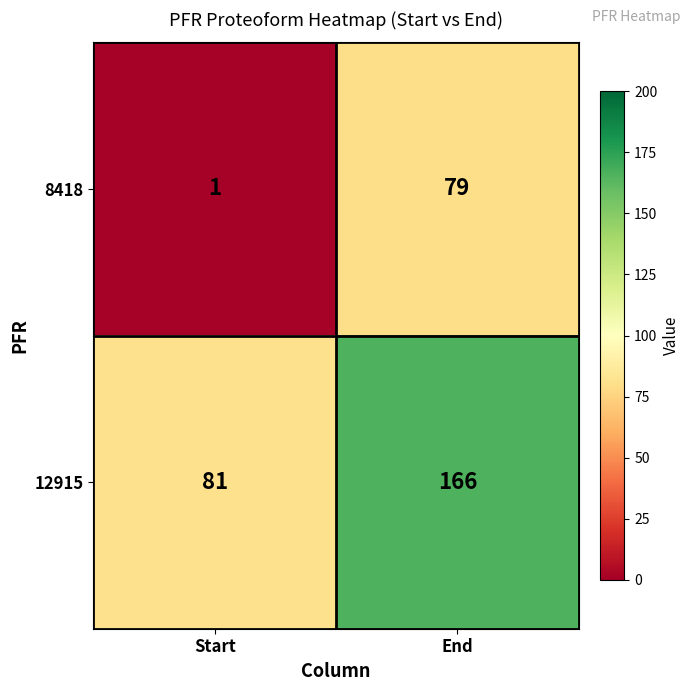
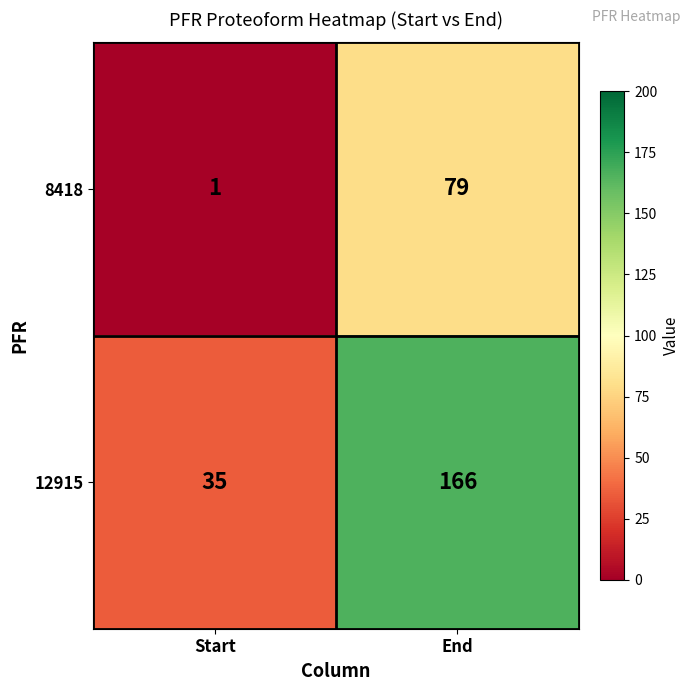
12915, Start: 81 -> 35
